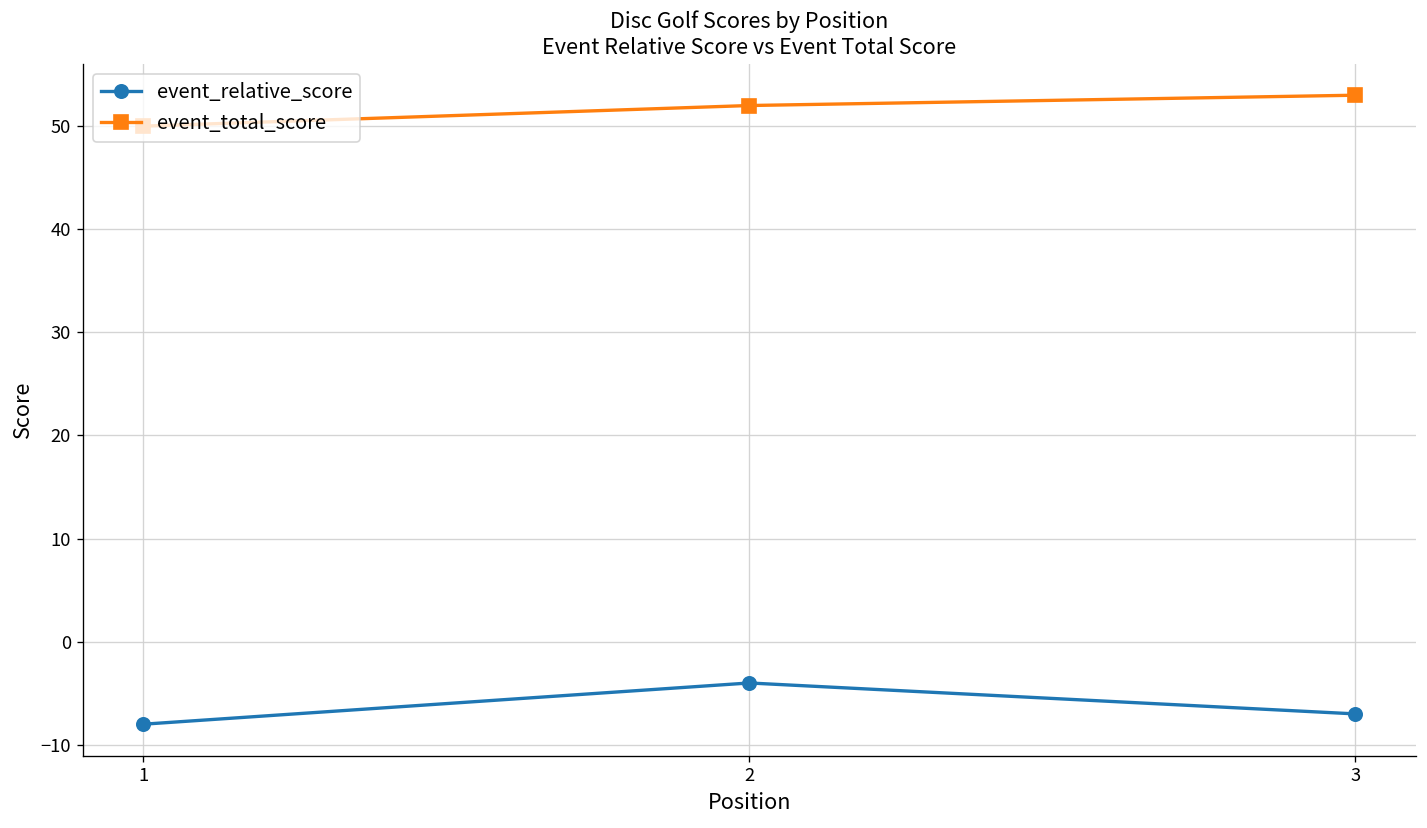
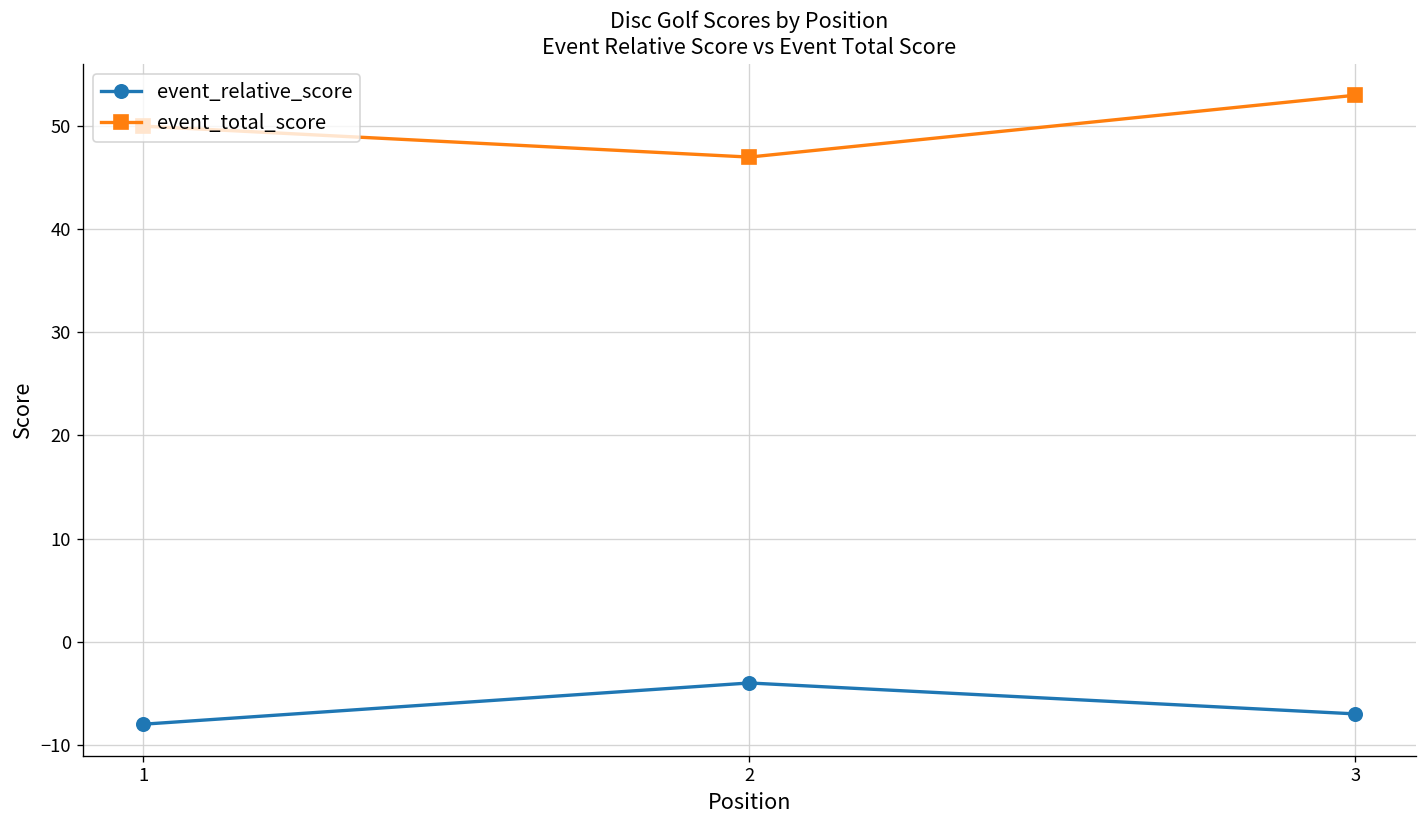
event_total_score, 2: 52 -> 47
